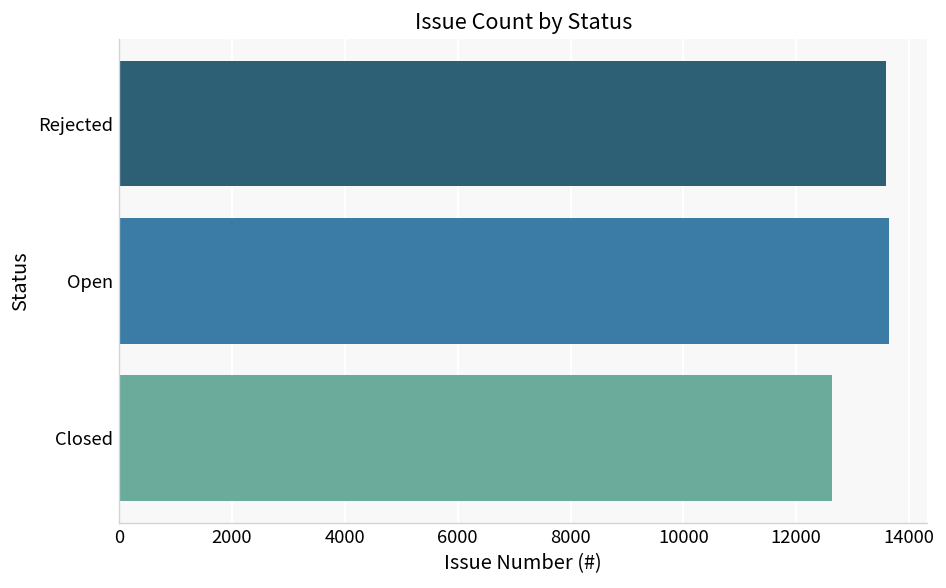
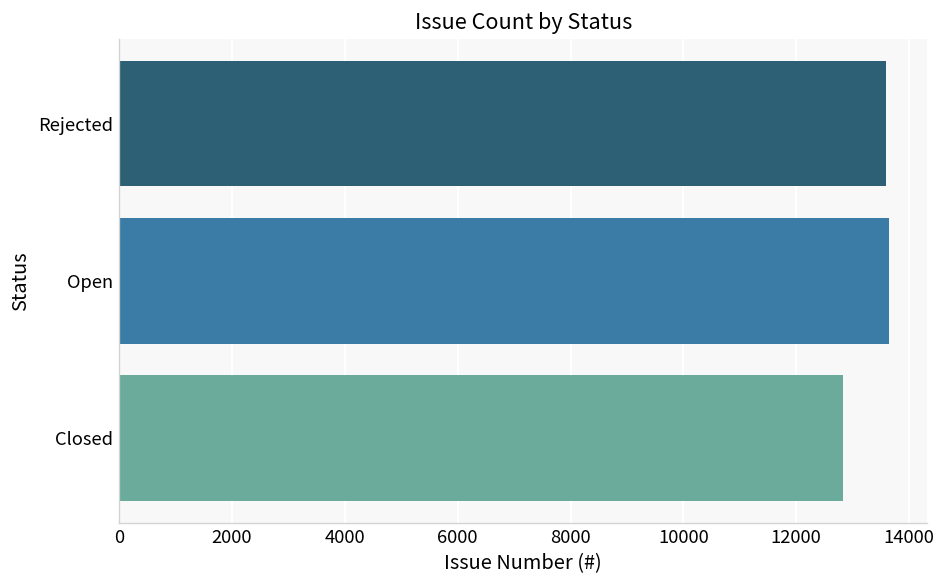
Closed: 12600 -> 12800
